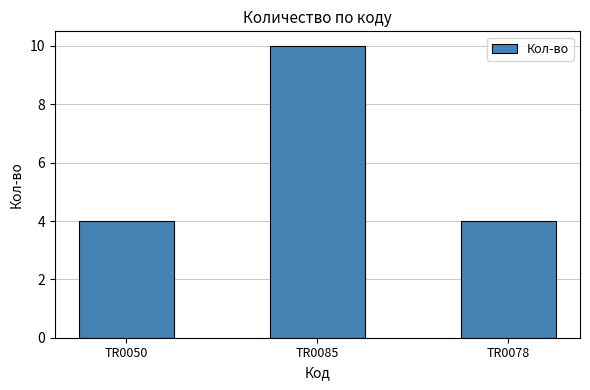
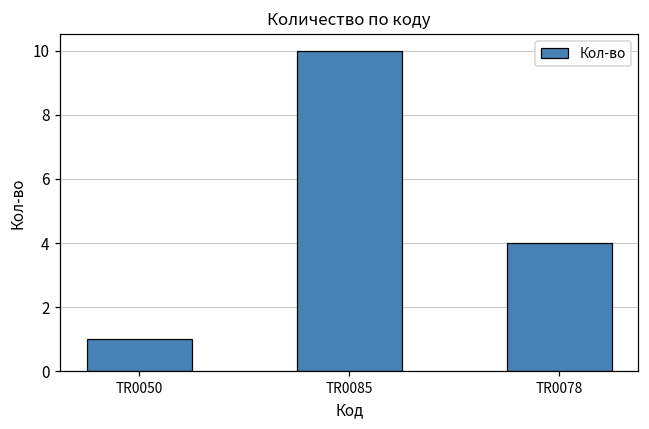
TR0050: 4 -> 1
